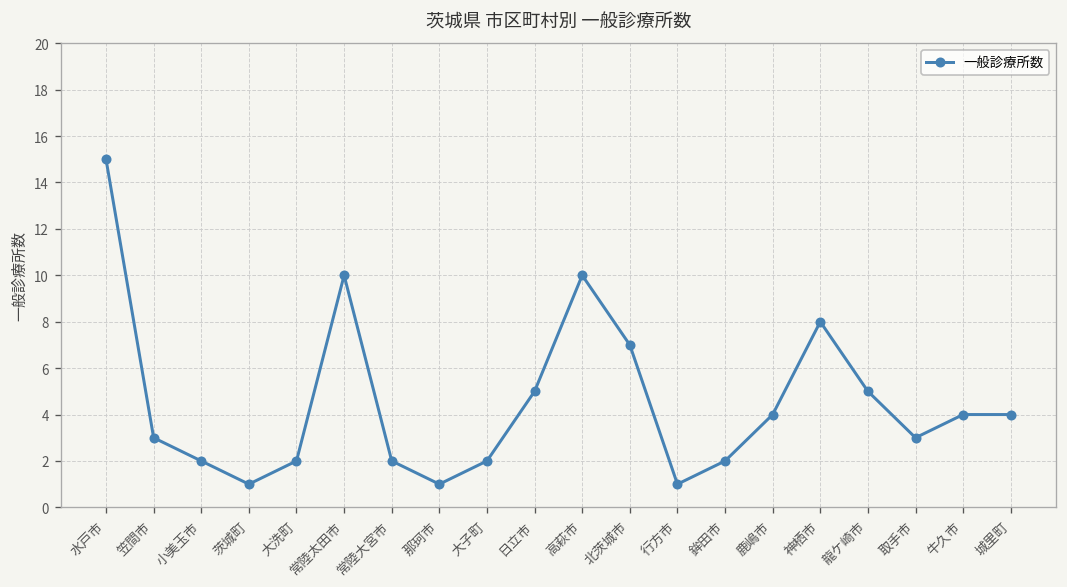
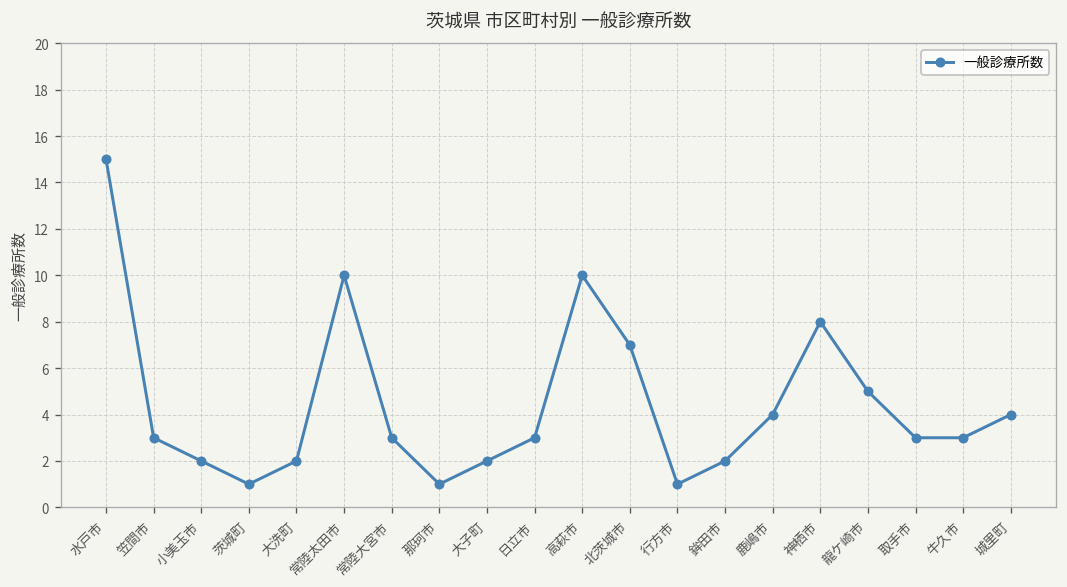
常陸大宮市: 2 -> 3
日立市: 5 -> 3
牛久市: 4 -> 3
